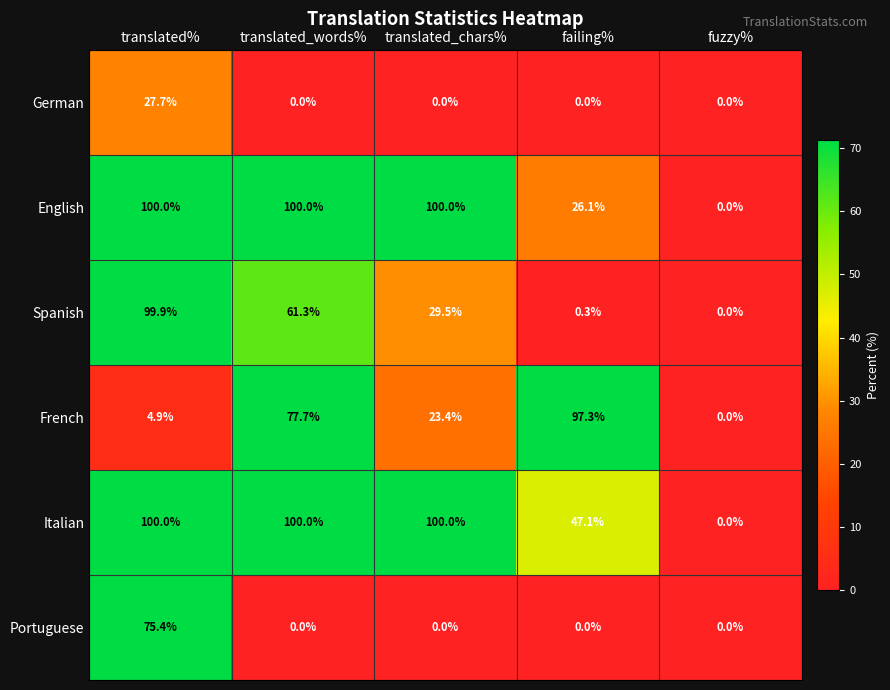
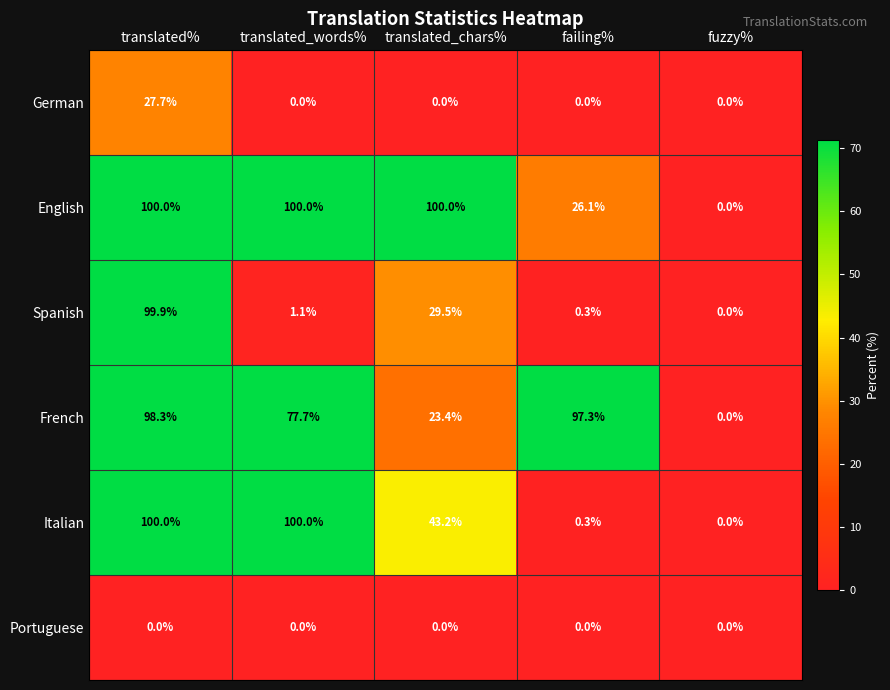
Spanish, translated_words%: 61.3% -> 1.1%
French, translated%: 4.9% -> 98.3%
Italian, translated_chars%: 100.0% -> 43.2%
Italian, failing%: 47.1% -> 0.3%
Portuguese, translated%: 75.4% -> 0.0%
